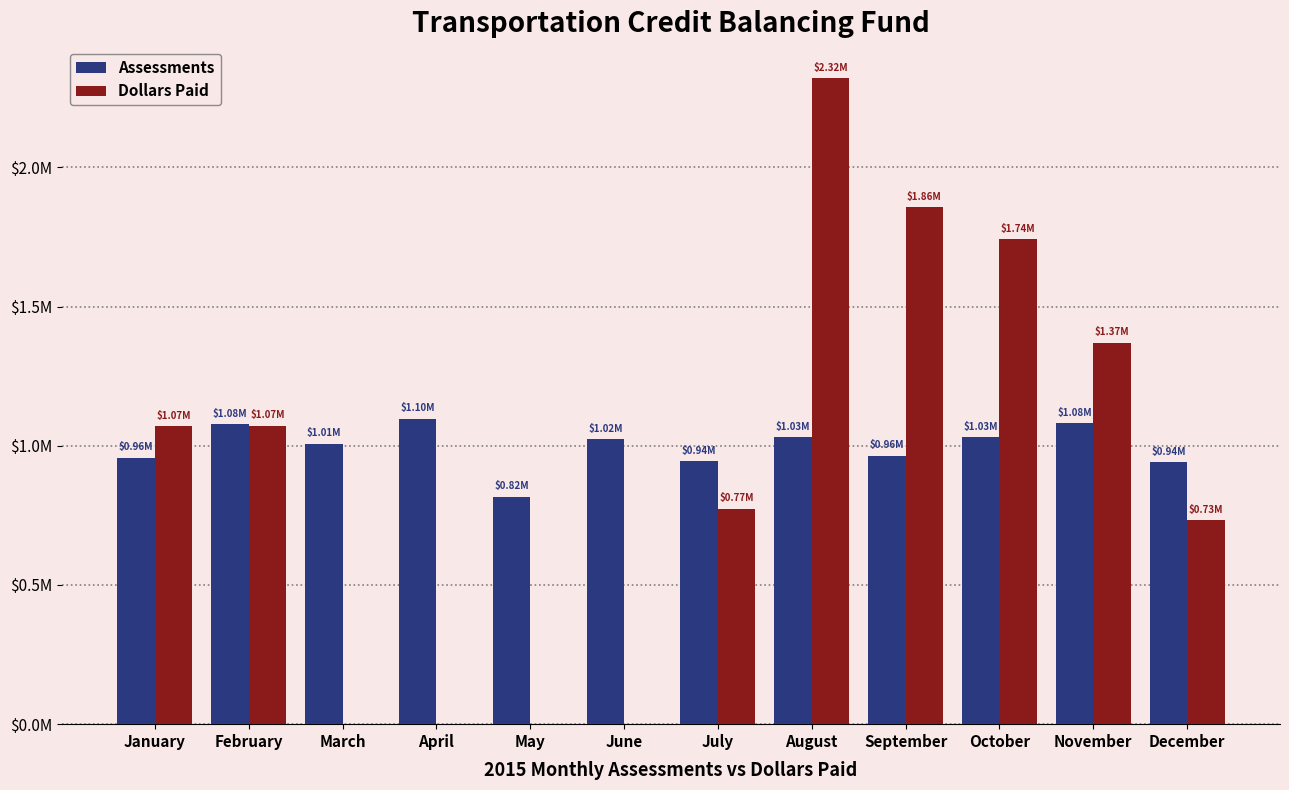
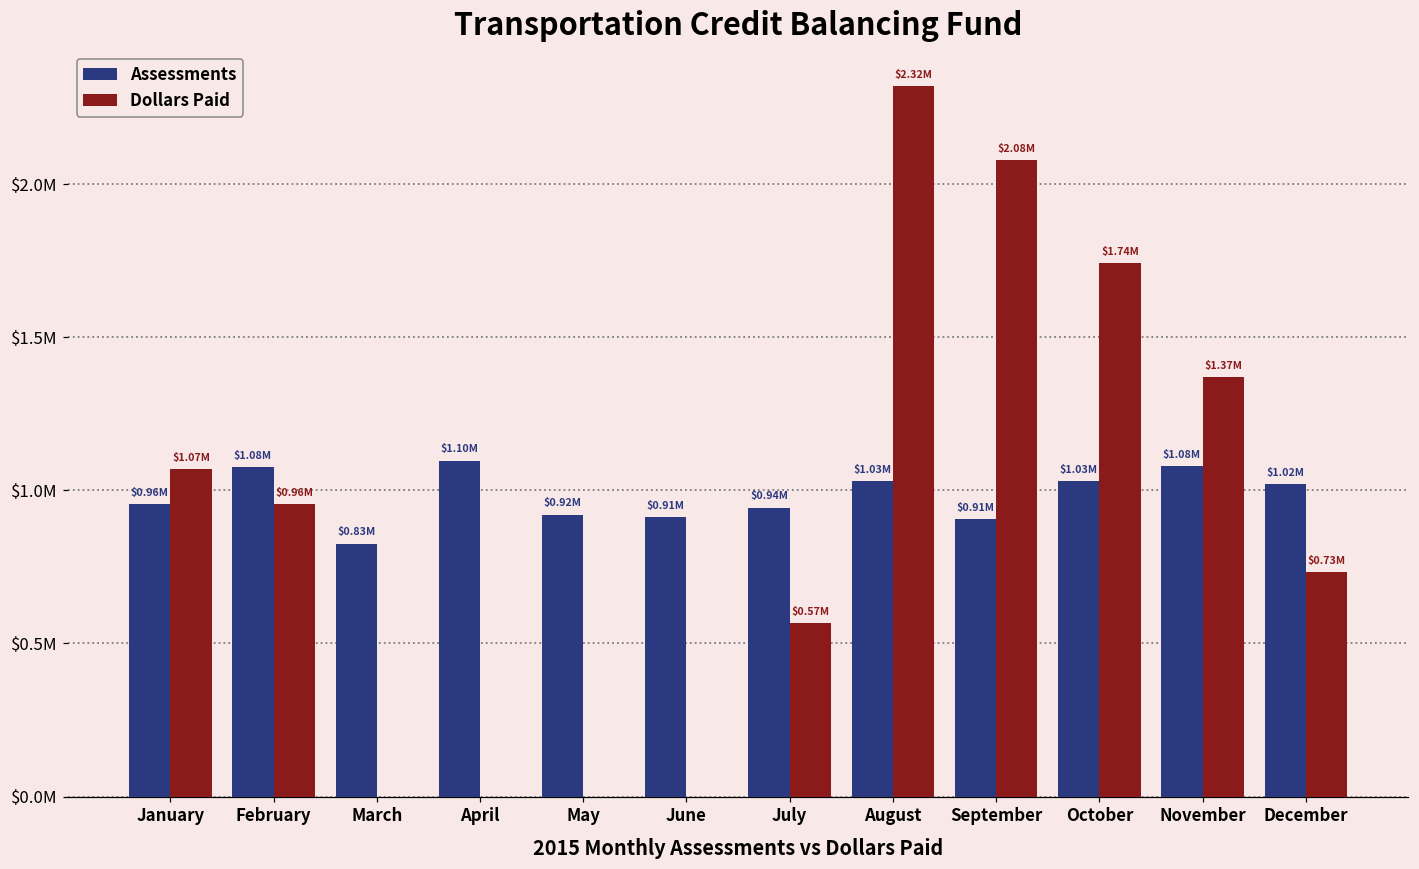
Dollars Paid, February: $1.07M -> $0.96M
Assessments, March: $1.01M -> $0.83M
Assessments, May: $0.82M -> $0.92M
Assessments, June: $1.02M -> $0.91M
Dollars Paid, July: $0.77M -> $0.57M
Assessments, September: $0.96M -> $0.91M
Dollars Paid, September: $1.86M -> $2.08M
Assessments, December: $0.94M -> $1.02M
